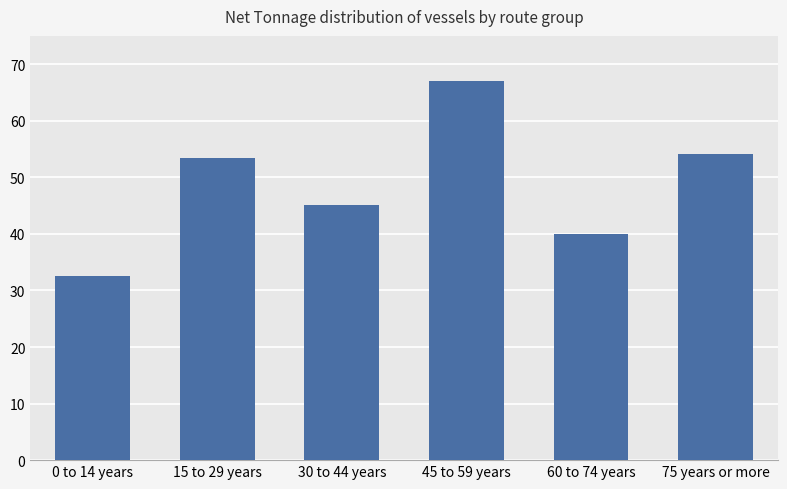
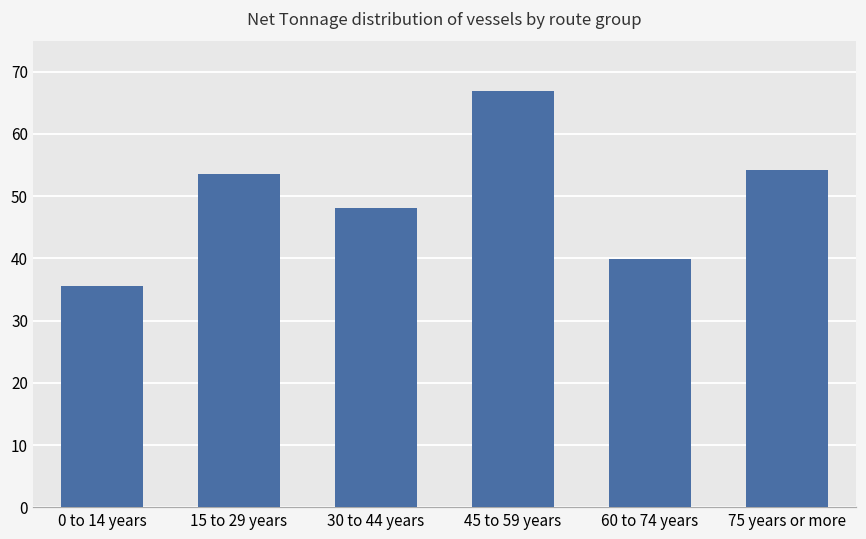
0 to 14 years: 33 -> 35
30 to 44 years: 45 -> 48
